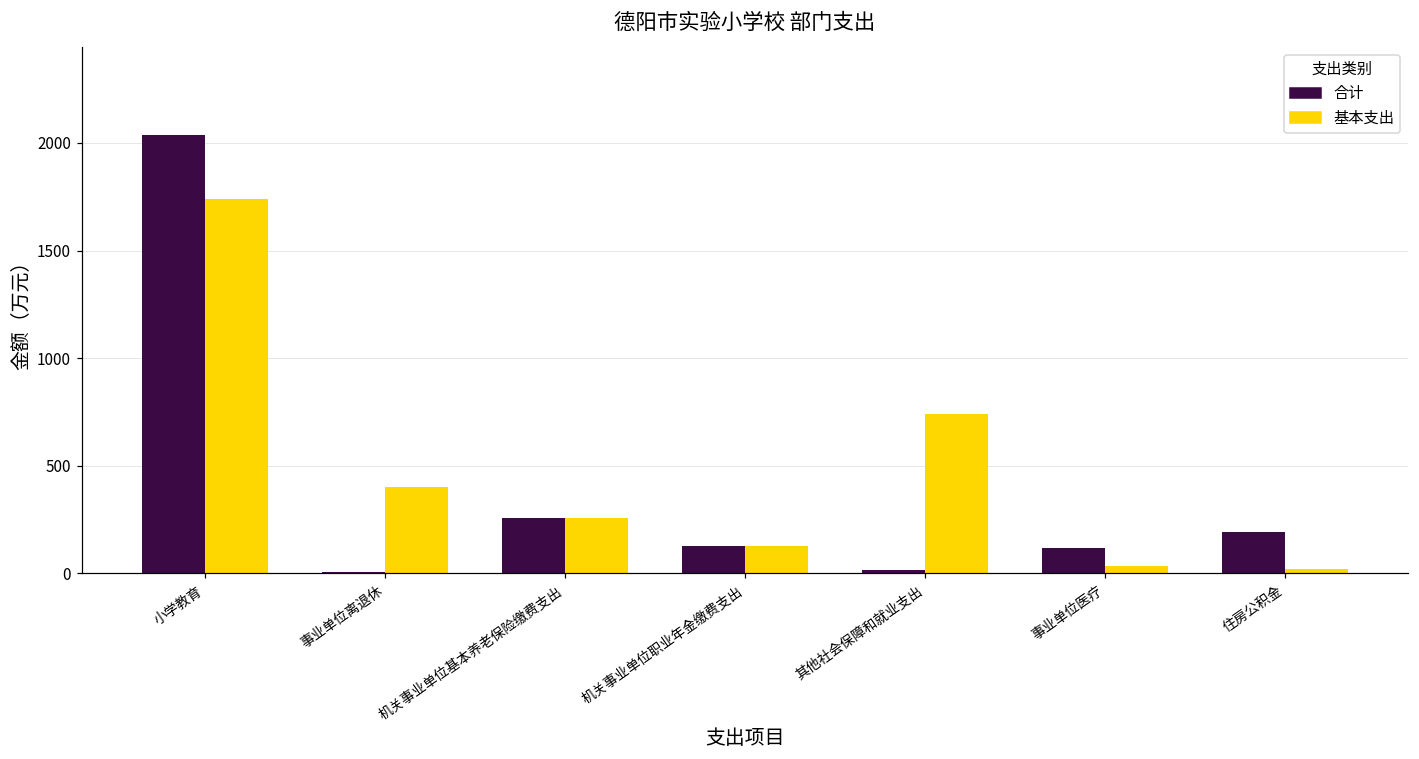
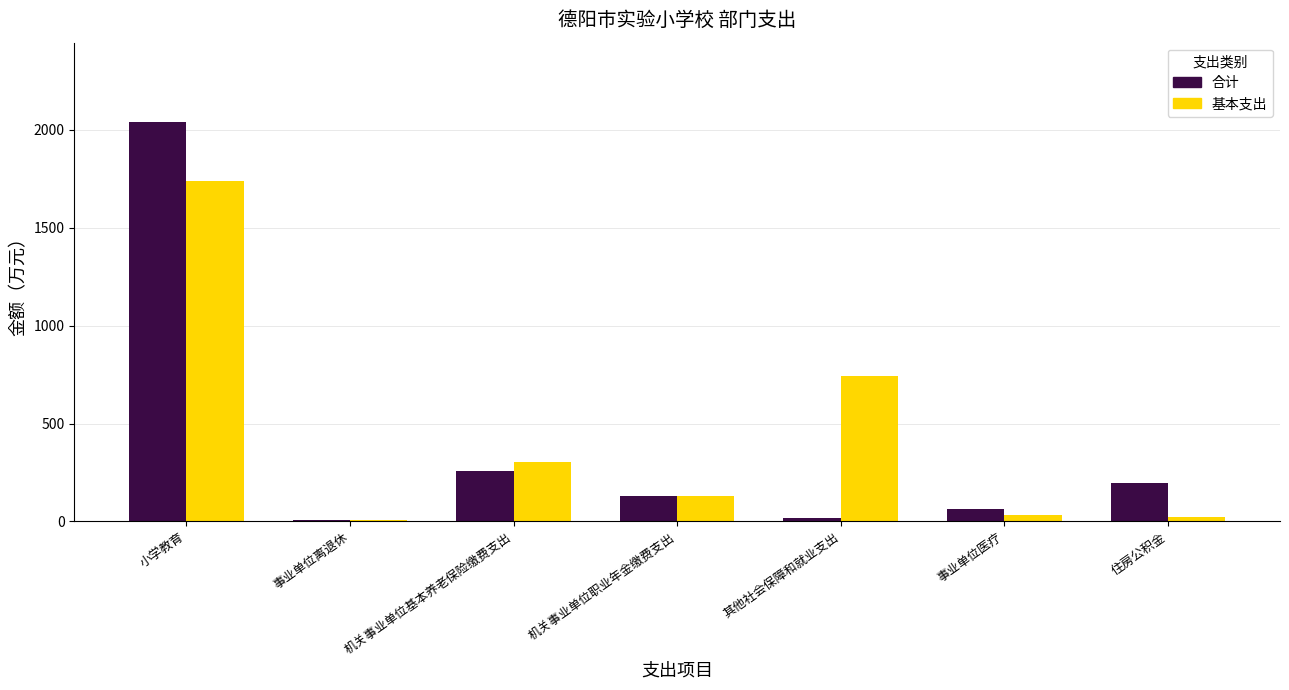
基本支出, 事业单位离退休: 400 -> 10
基本支出, 机关事业单位基本养老保险缴费支出: 260 -> 300
合计, 事业单位医疗: 120 -> 60
